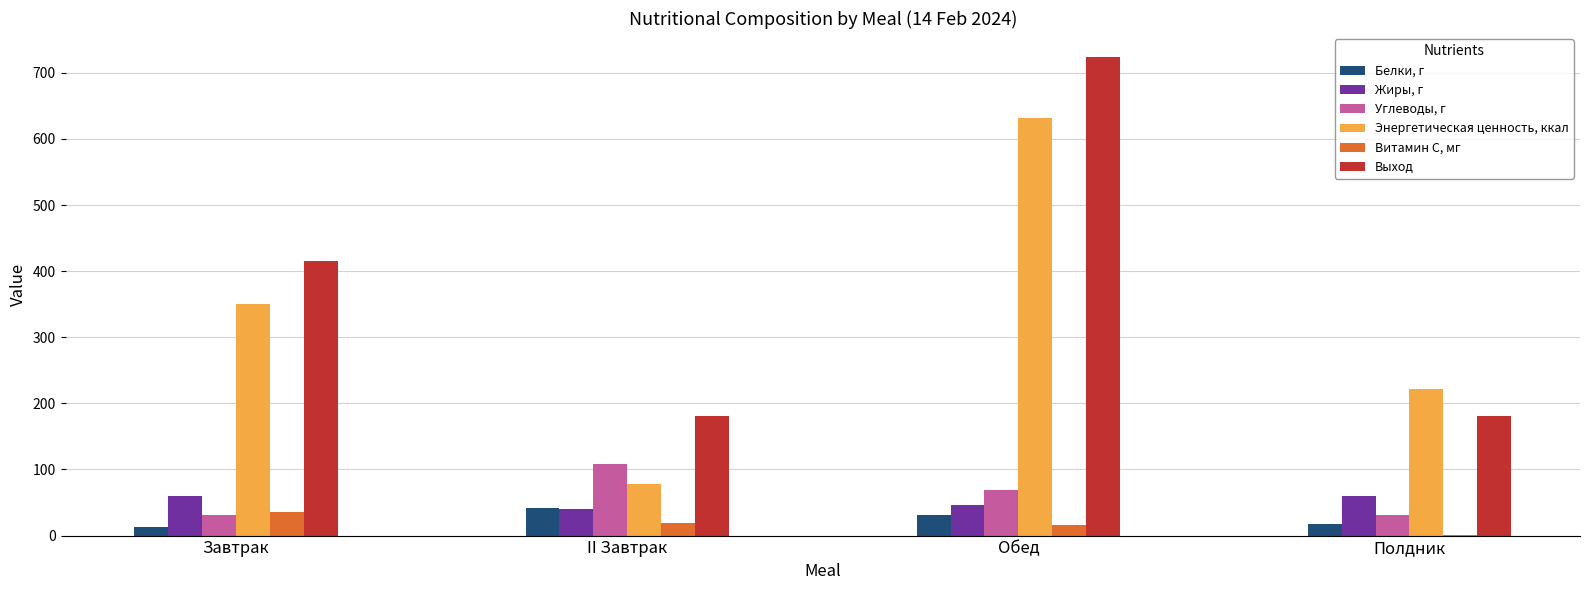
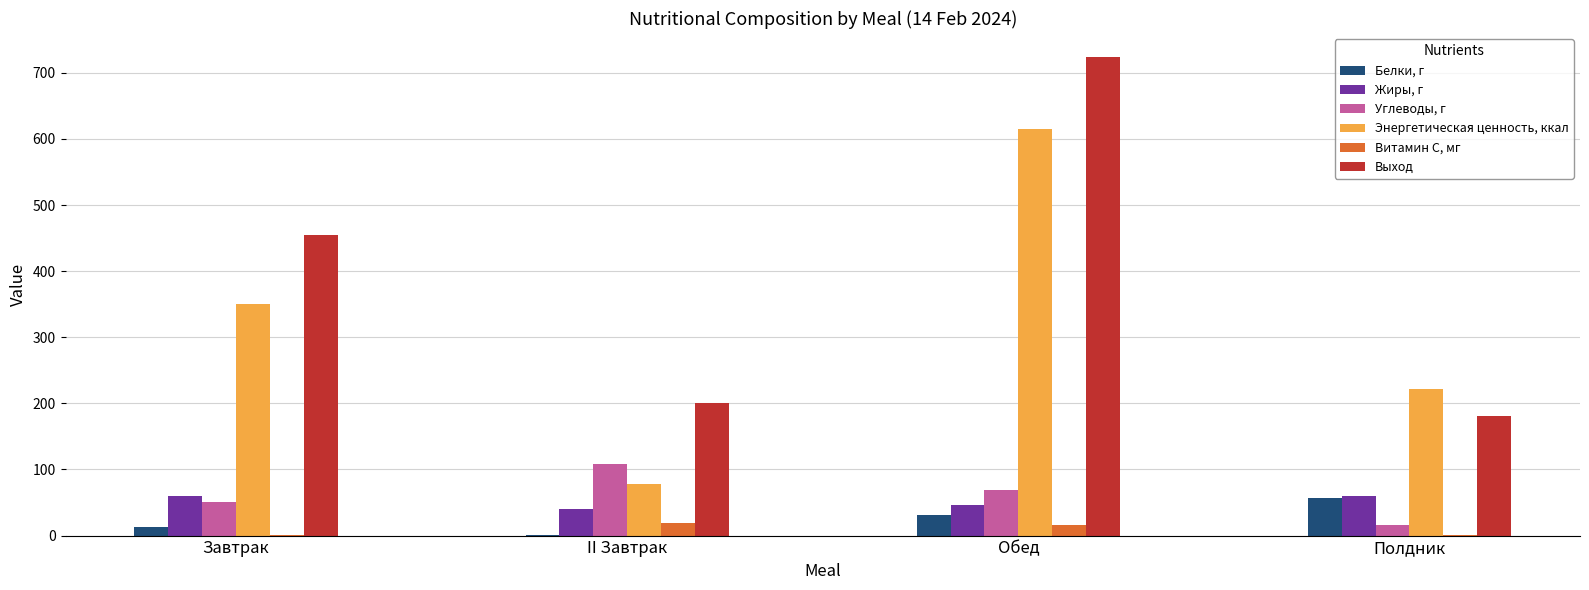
Углеводы, г, Завтрак: 30 -> 50
Витамин С, мг, Завтрак: 40 -> 0
Выход, Завтрак: 420 -> 450
Белки, г, II Завтрак: 40 -> 0
Выход, II Завтрак: 180 -> 200
Энергетическая ценность, ккал, Обед: 630 -> 620
Белки, г, Полдник: 20 -> 60
Углеводы, г, Полдник: 30 -> 20
